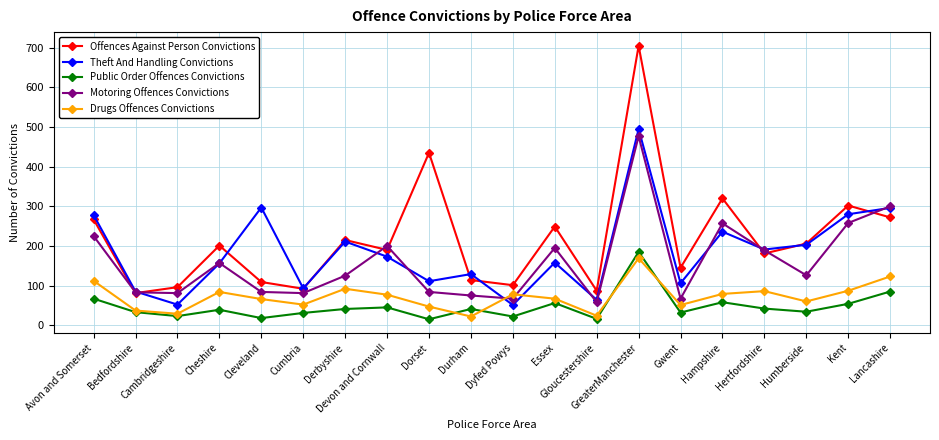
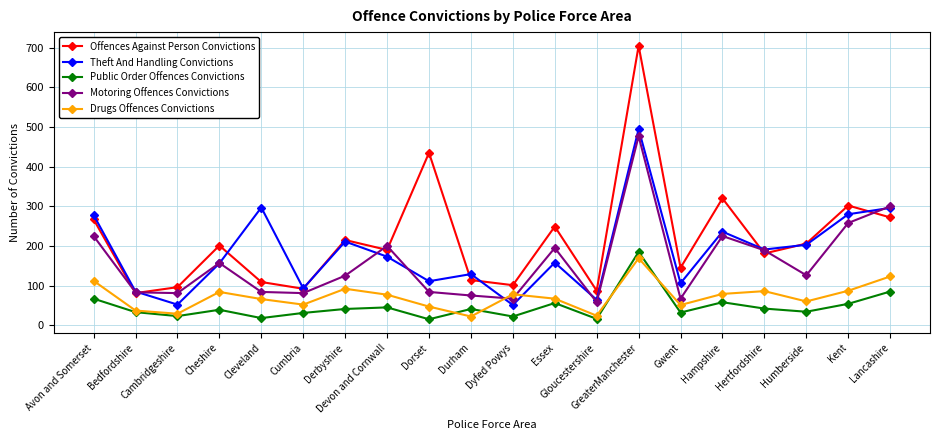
Motoring Offences Convictions, Hampshire: 260 -> 230
